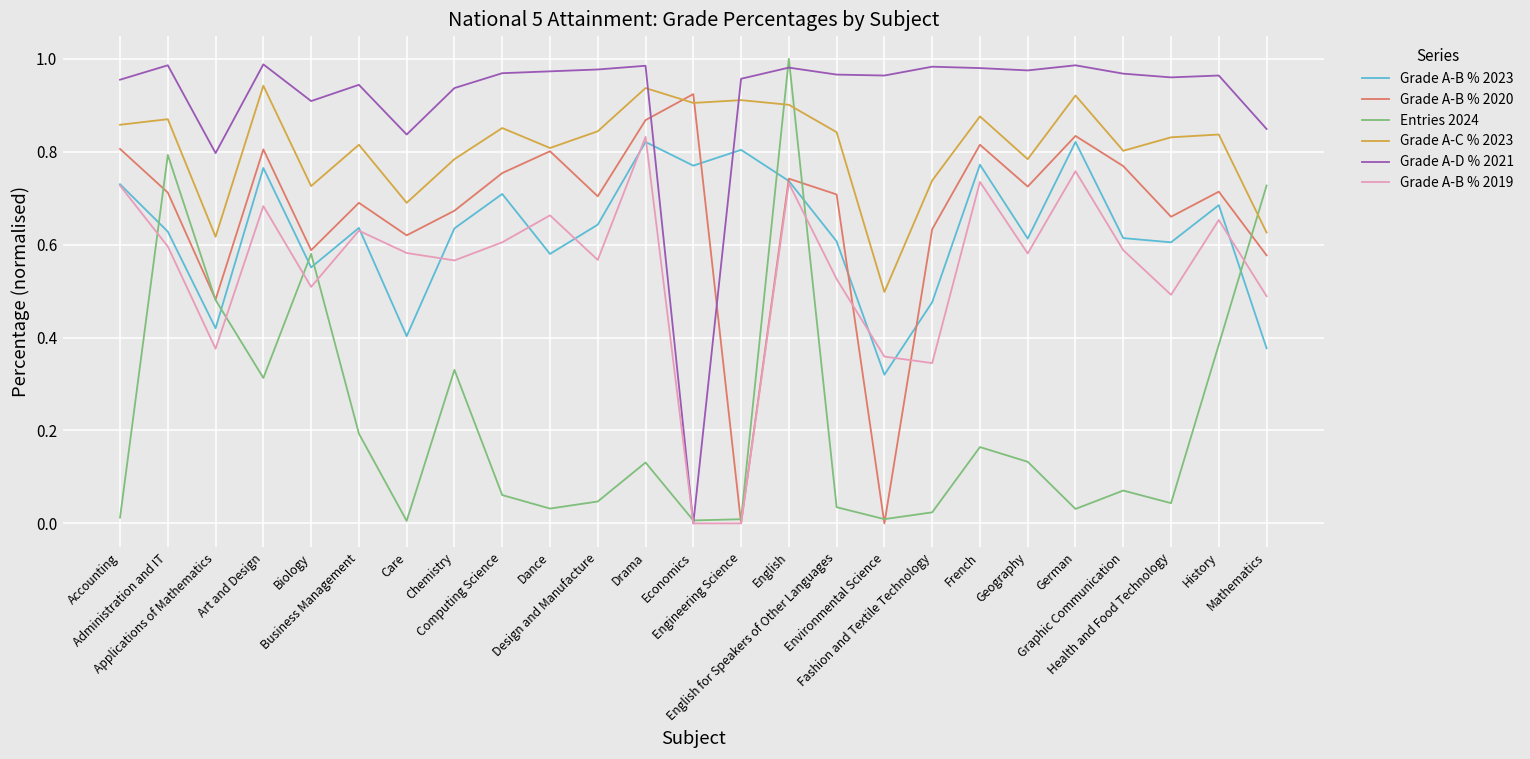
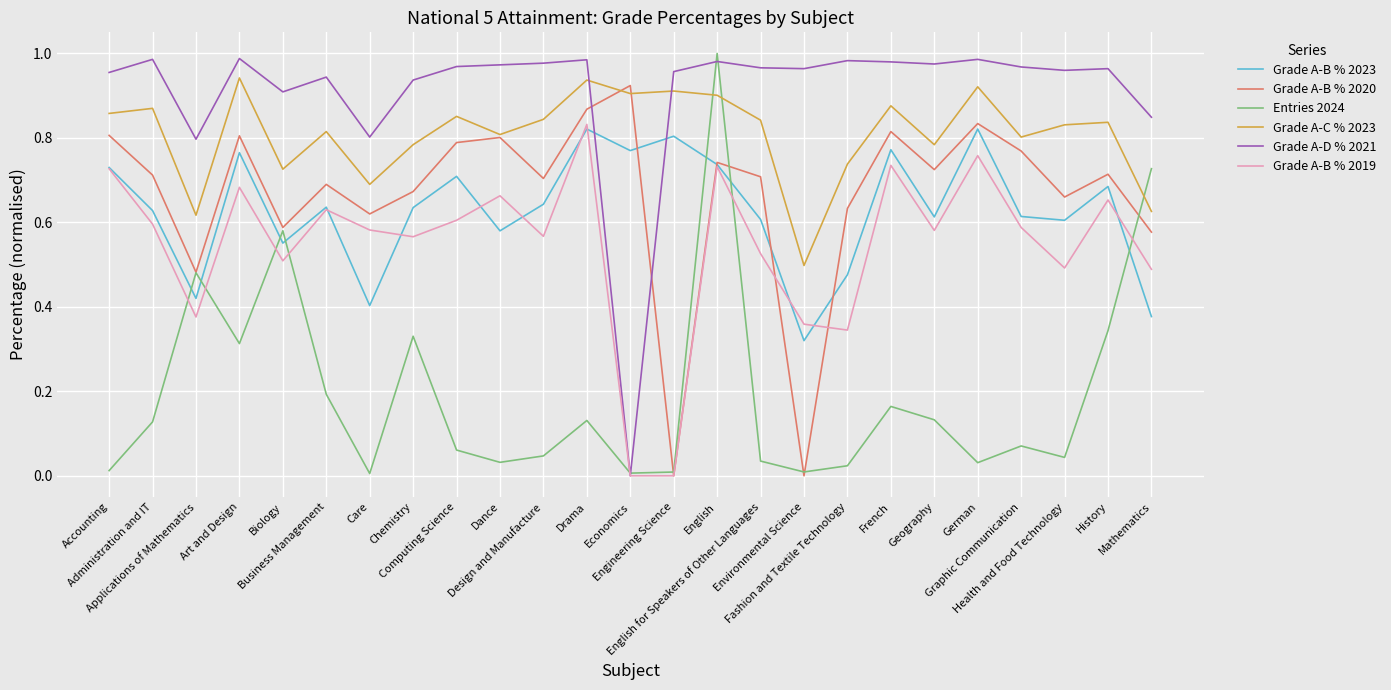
Entries 2024, Administration and IT: 0.79 -> 0.13
Grade A-D % 2021, Care: 0.84 -> 0.80
Grade A-B % 2020, Computing Science: 0.75 -> 0.79
Entries 2024, History: 0.38 -> 0.34
